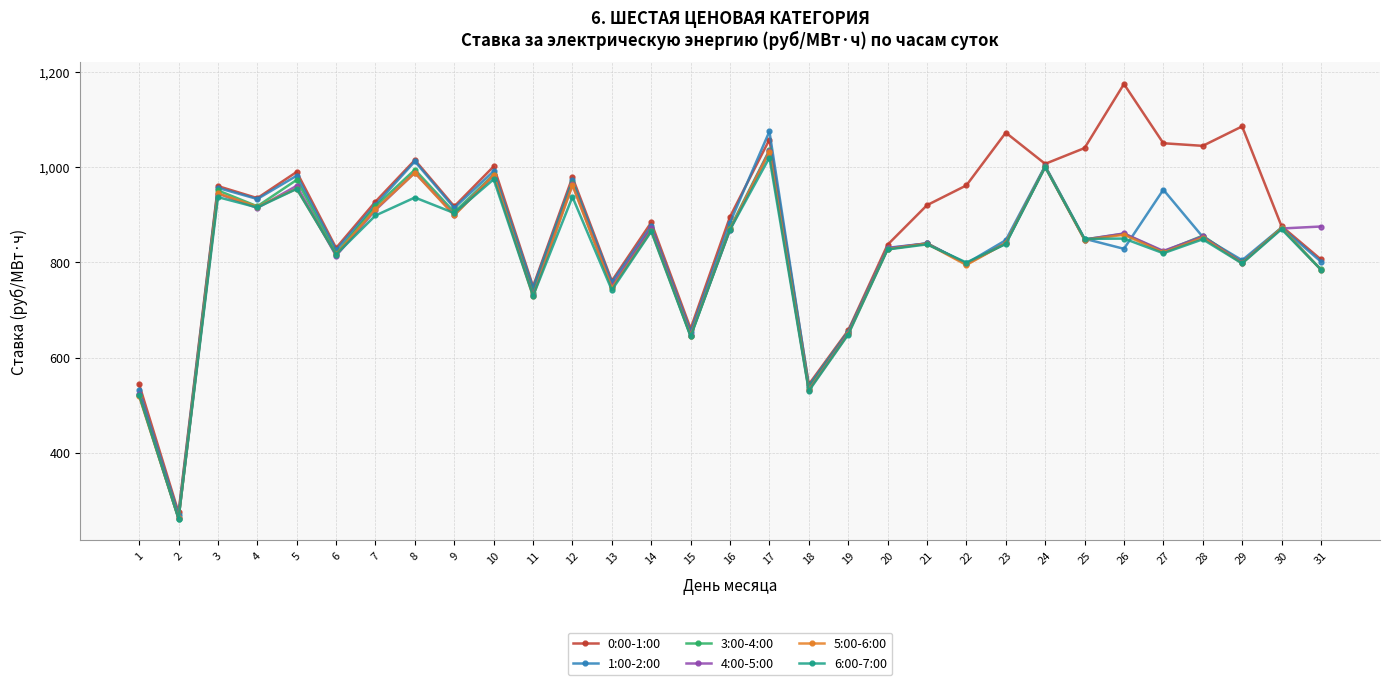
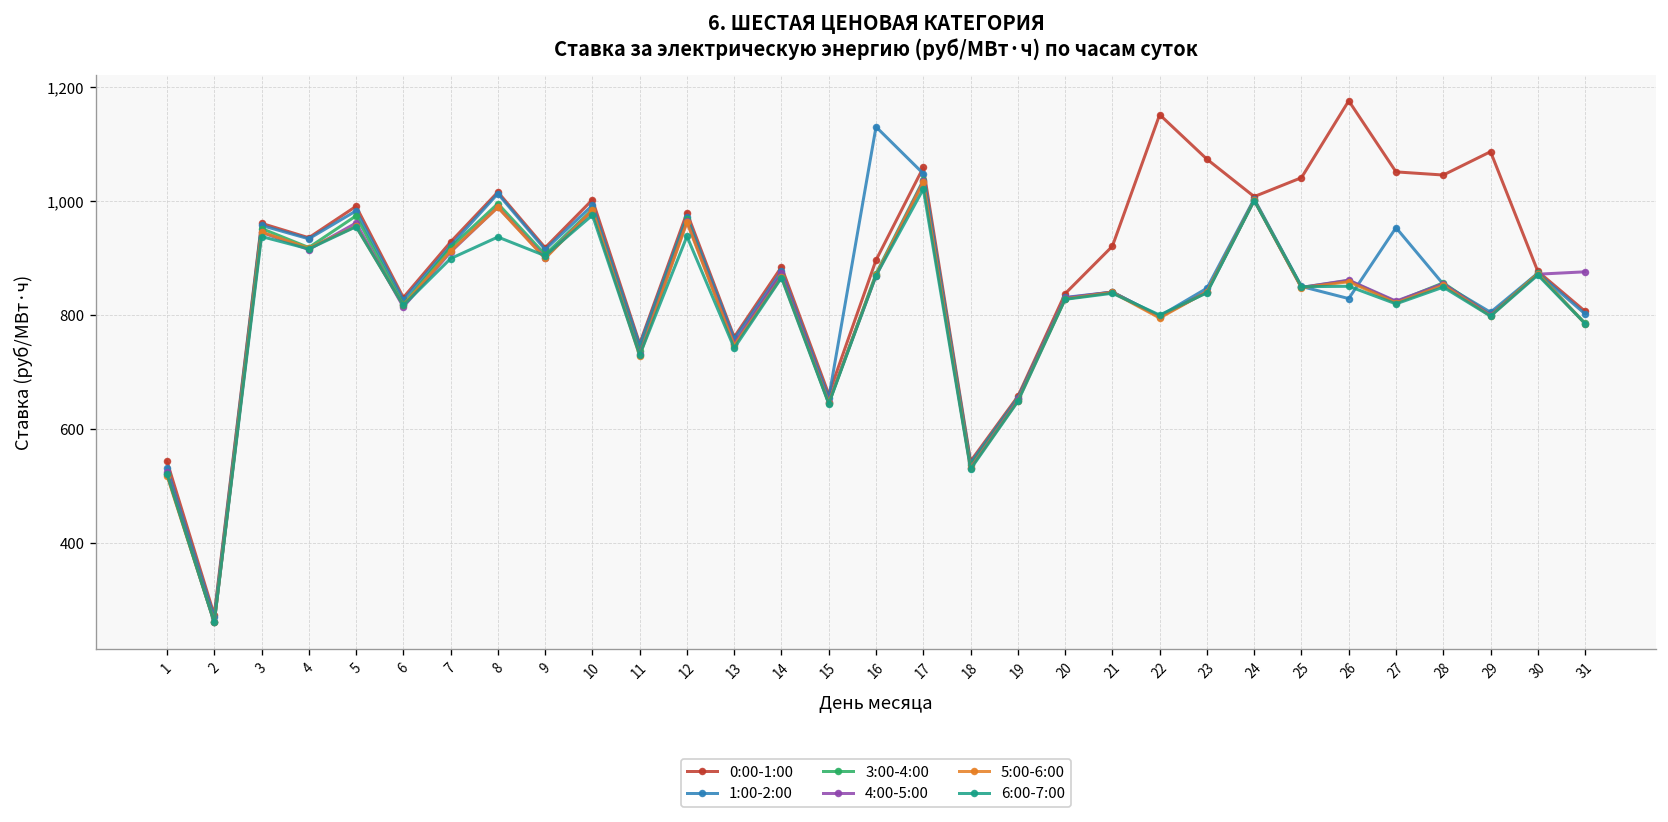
1:00-2:00, 16: 880 -> 1,130
1:00-2:00, 17: 1,080 -> 1,050
0:00-1:00, 22: 960 -> 1,150
